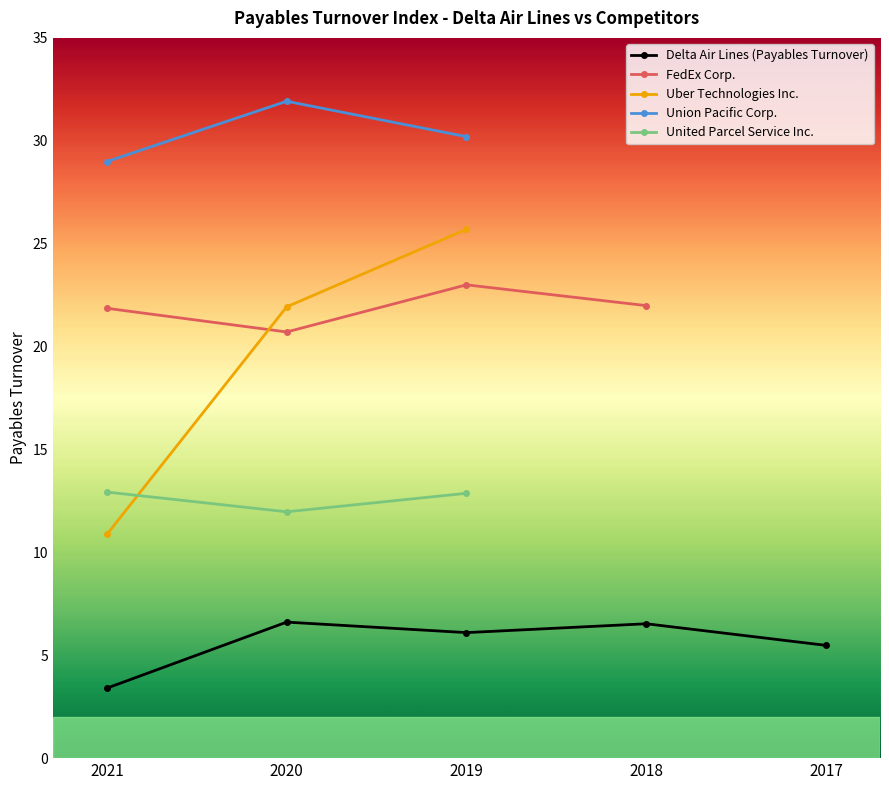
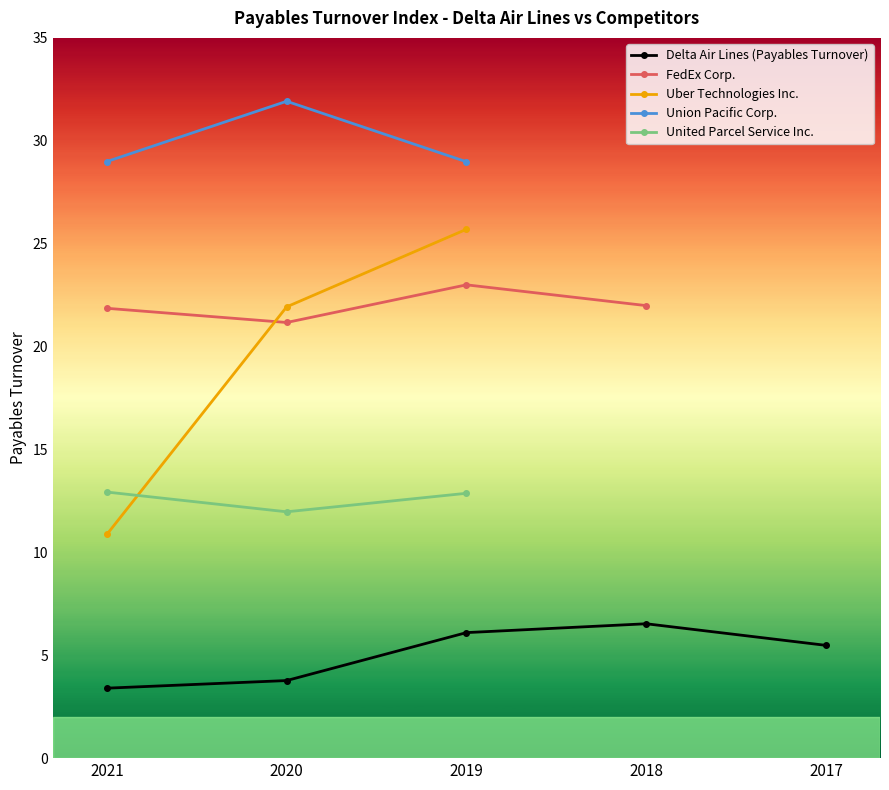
Delta Air Lines (Payables Turnover), 2020: 6.6 -> 3.8
FedEx Corp., 2020: 20.7 -> 21.2
Union Pacific Corp., 2019: 30.2 -> 29.0
